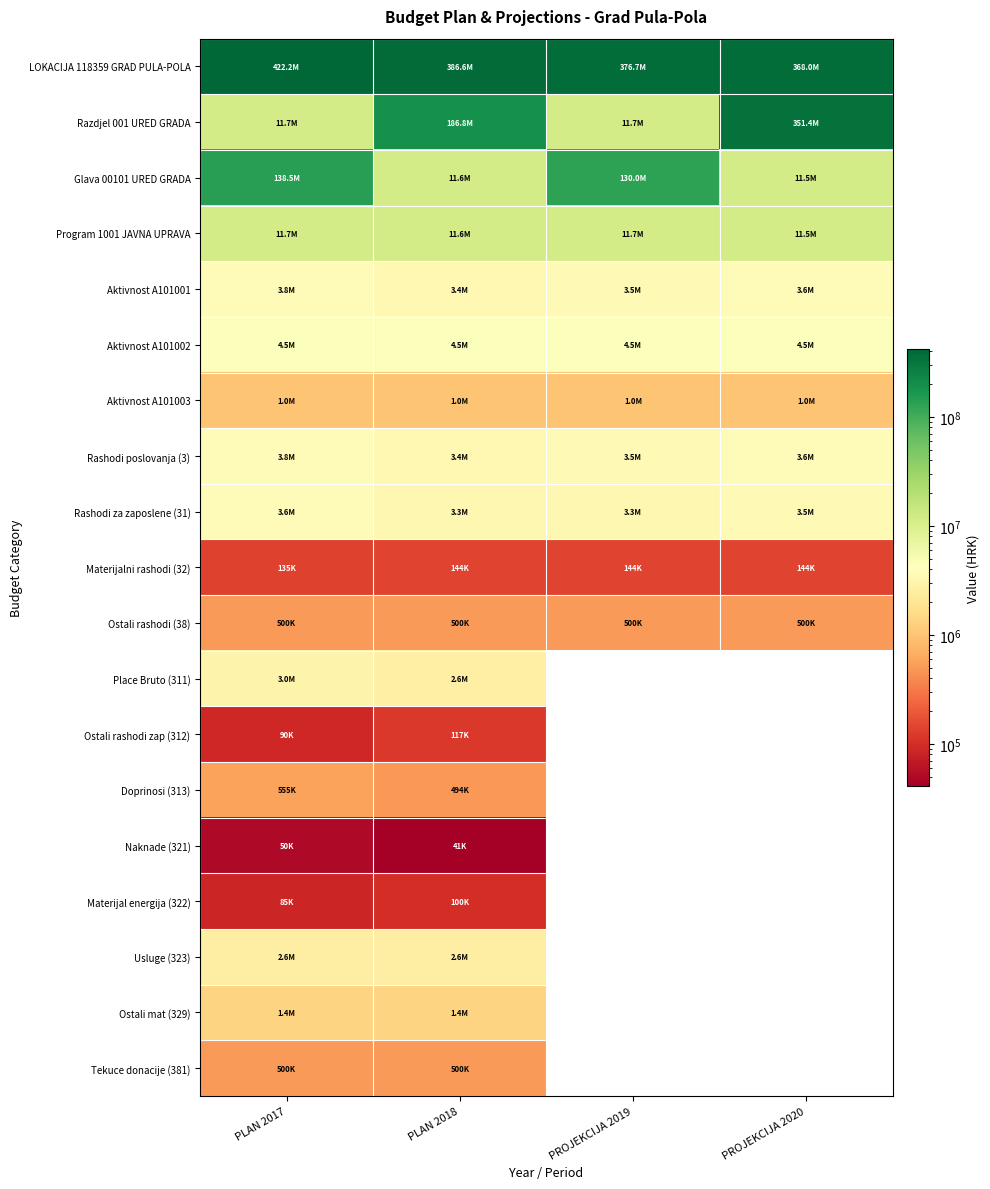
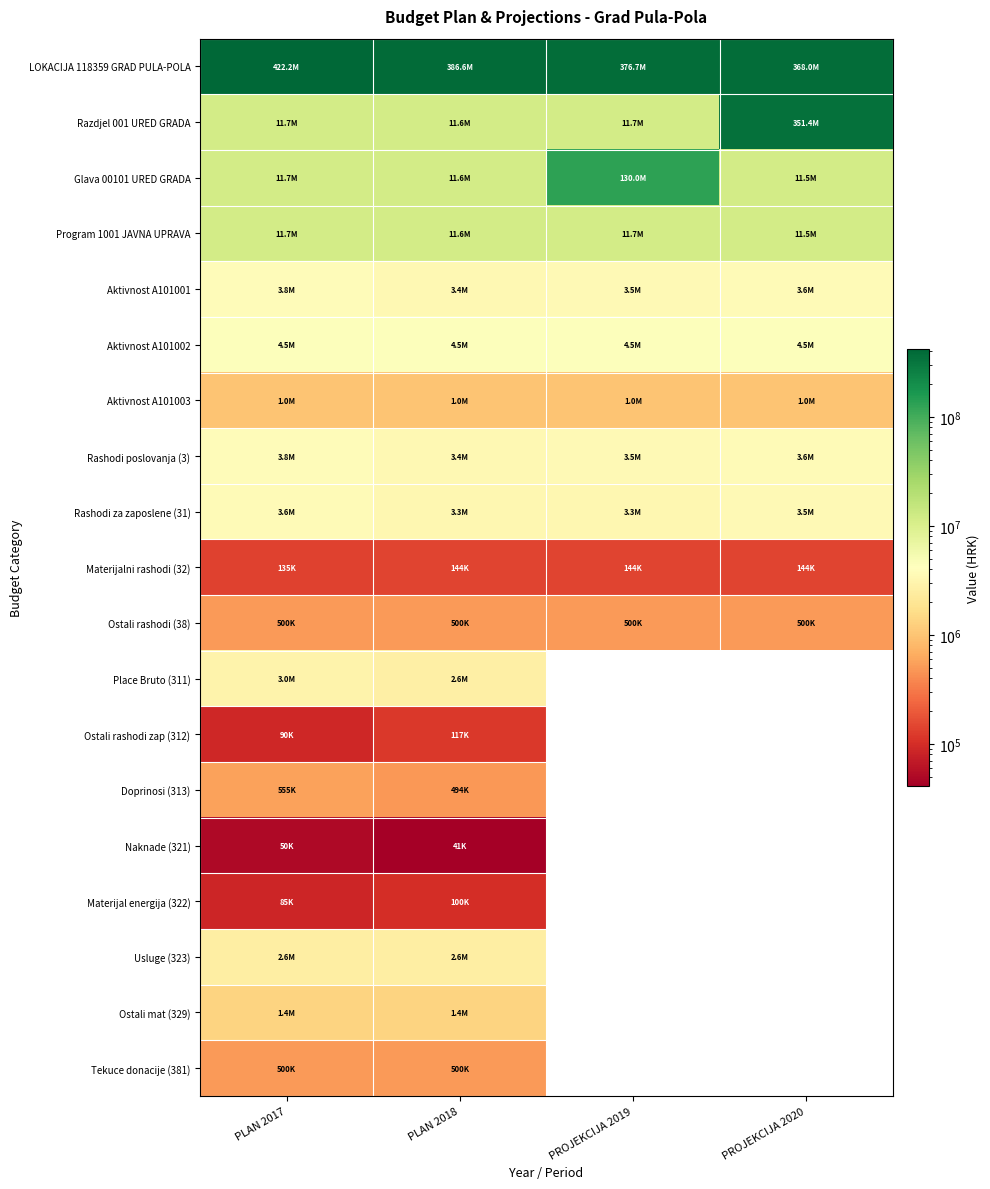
Razdjel 001 URED GRADA, PLAN 2018: 186.8M -> 11.6M
Glava 00101 URED GRADA, PLAN 2017: 138.5M -> 11.7M
